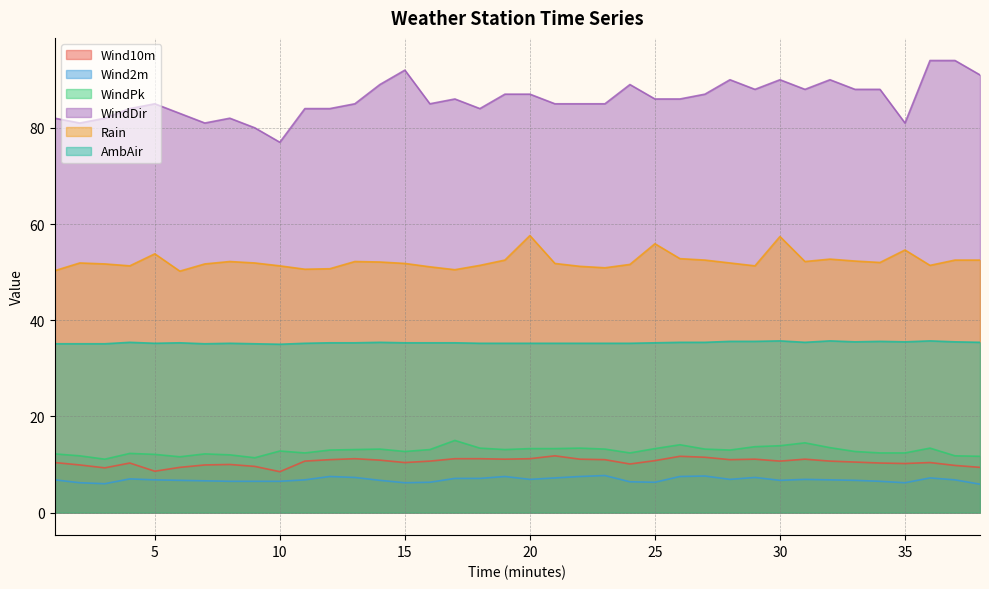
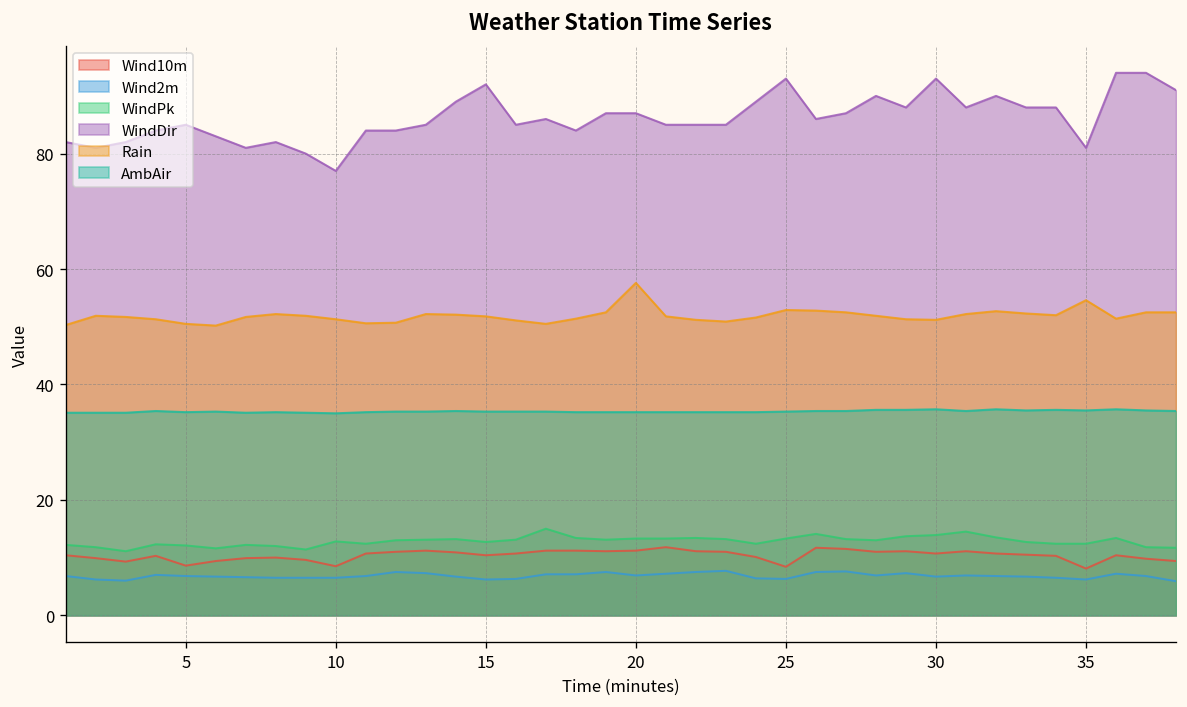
Rain, 5: 54 -> 51
Wind10m, 25: 11 -> 8
WindDir, 25: 86 -> 93
Rain, 25: 56 -> 53
WindDir, 30: 90 -> 93
Rain, 30: 57 -> 51
Wind10m, 35: 10 -> 8
